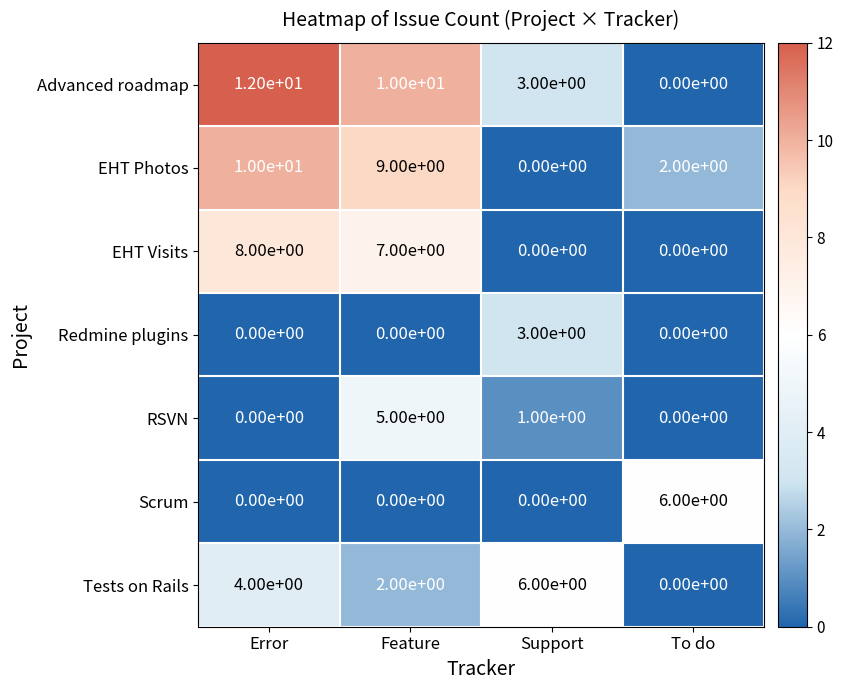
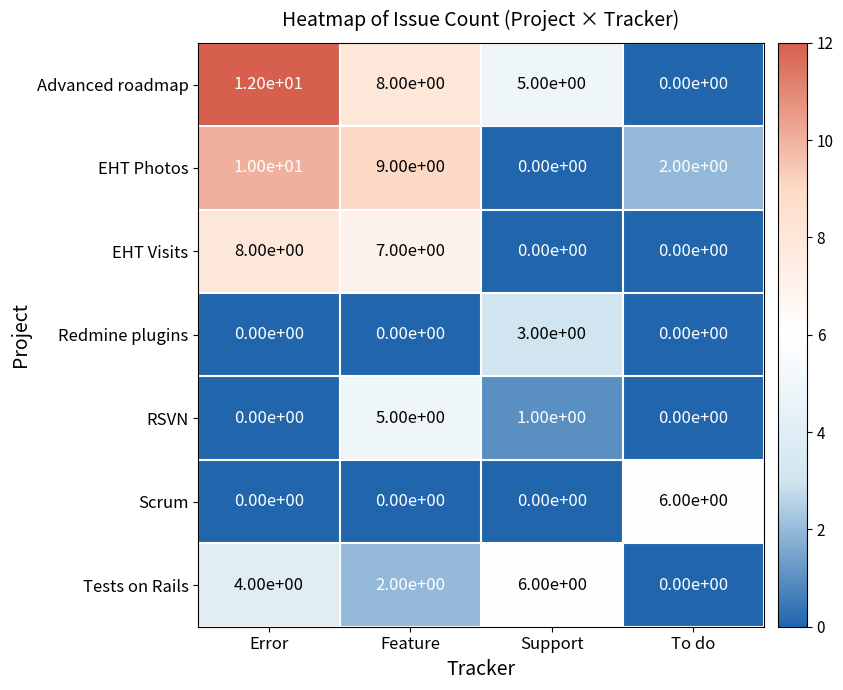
Advanced roadmap, Feature: 1.00e+01 -> 8.00e+00
Advanced roadmap, Support: 3.00e+00 -> 5.00e+00
